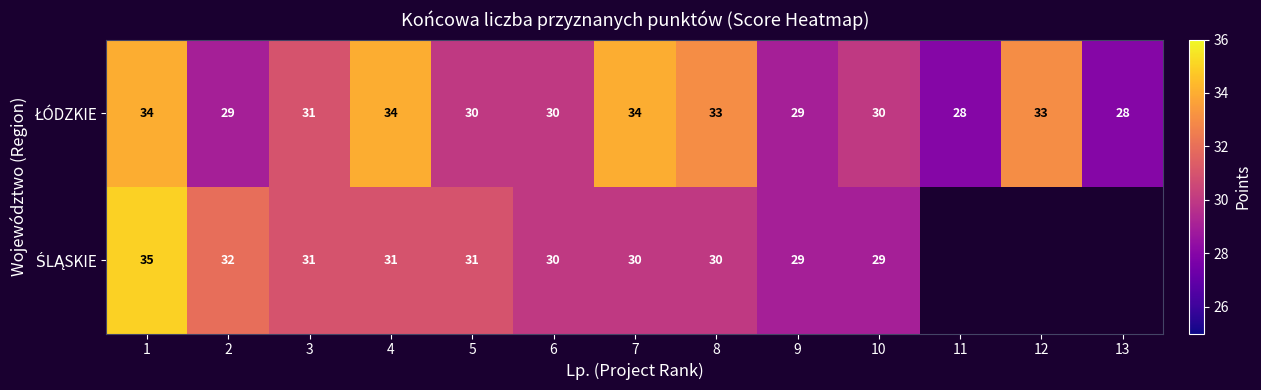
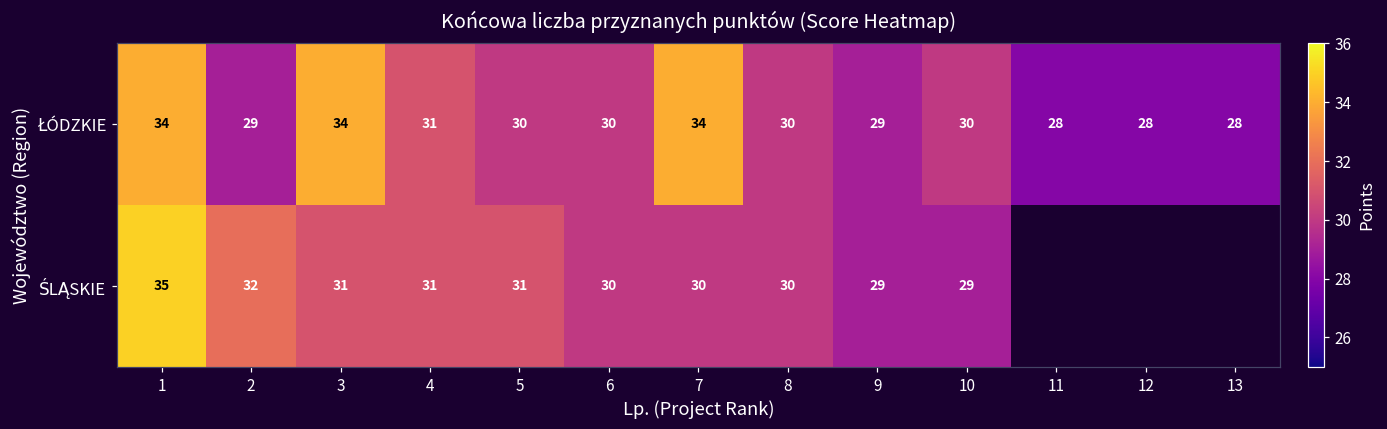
ŁÓDZKIE, 3: 31 -> 34
ŁÓDZKIE, 4: 34 -> 31
ŁÓDZKIE, 8: 33 -> 30
ŁÓDZKIE, 12: 33 -> 28
